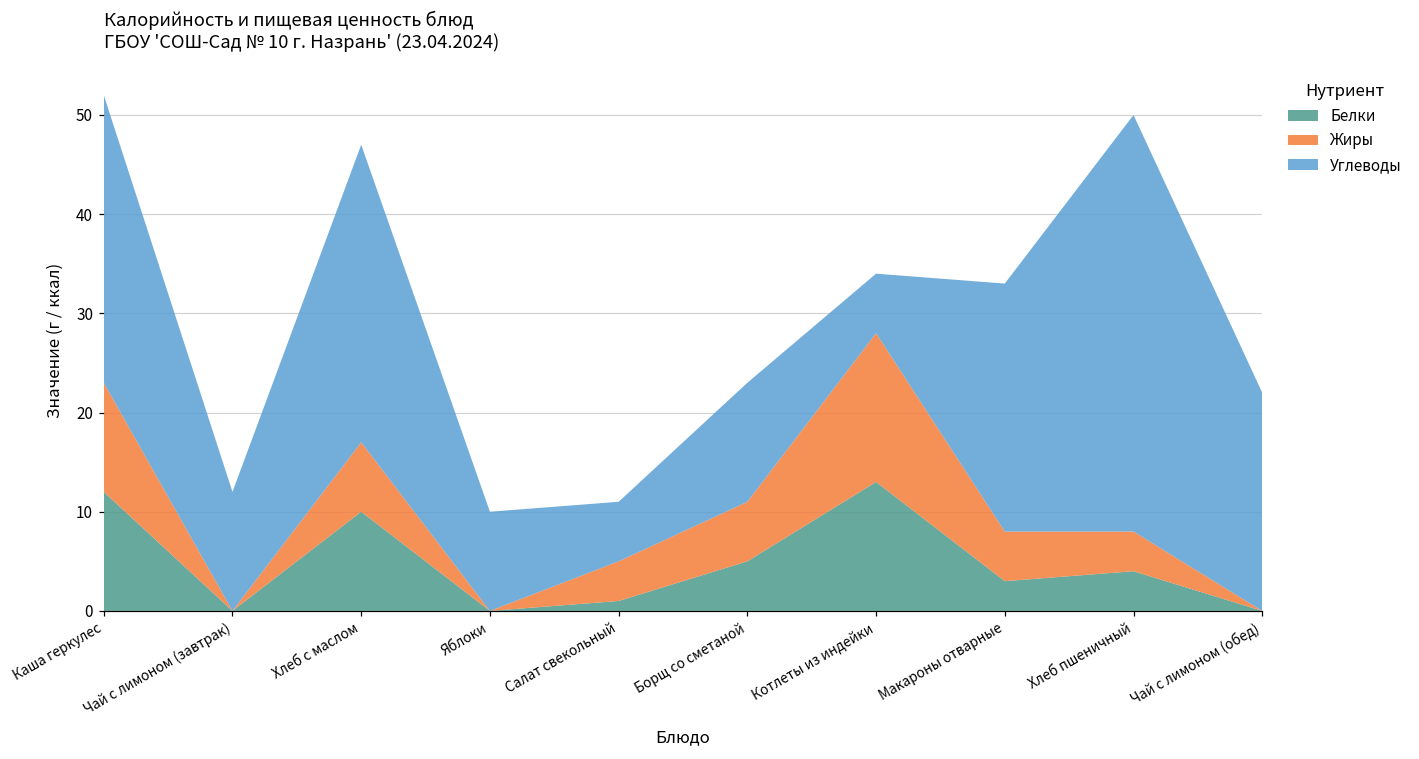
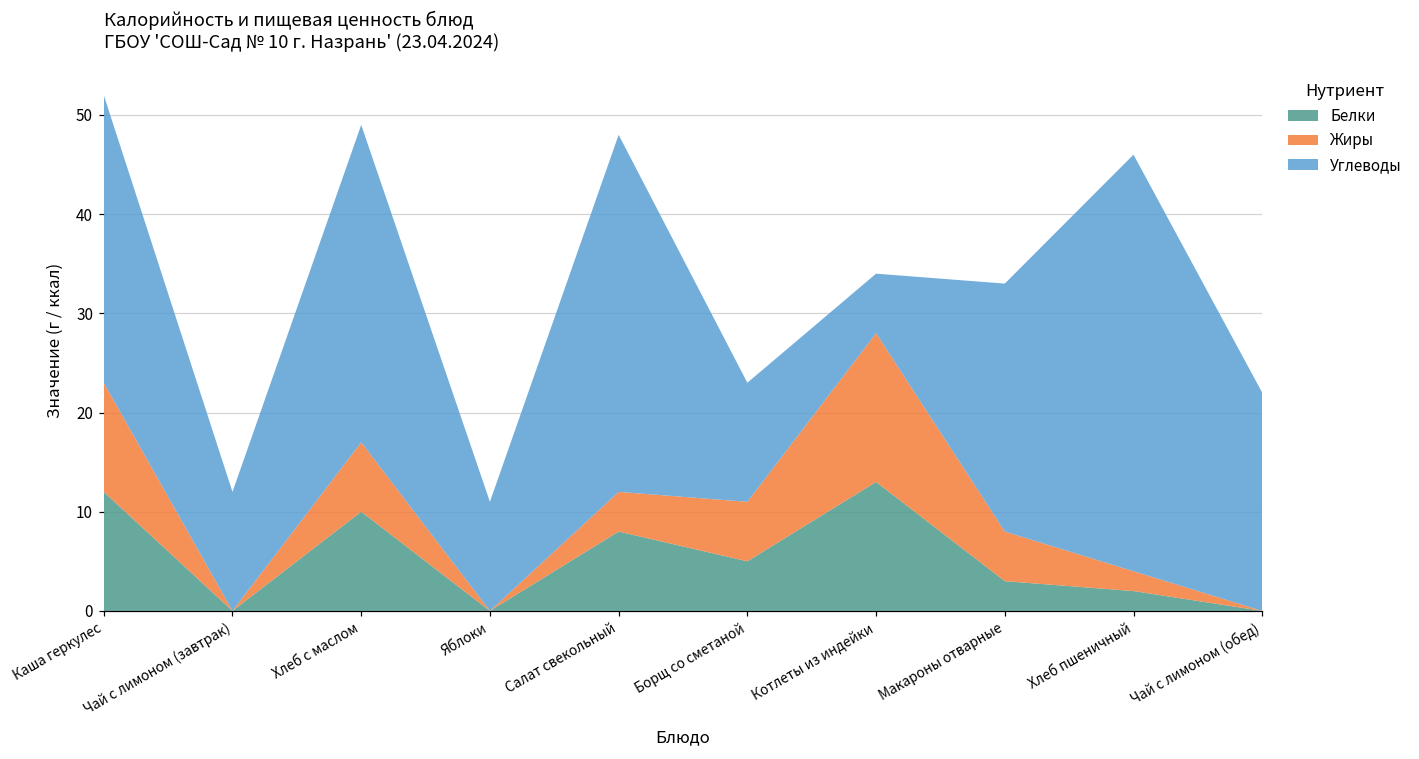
Углеводы, Хлеб с маслом: 30 -> 32
Углеводы, Яблоки: 10 -> 11
Белки, Салат свекольный: 1 -> 8
Углеводы, Салат свекольный: 6 -> 36
Белки, Хлеб пшеничный: 4 -> 2
Жиры, Хлеб пшеничный: 4 -> 2
